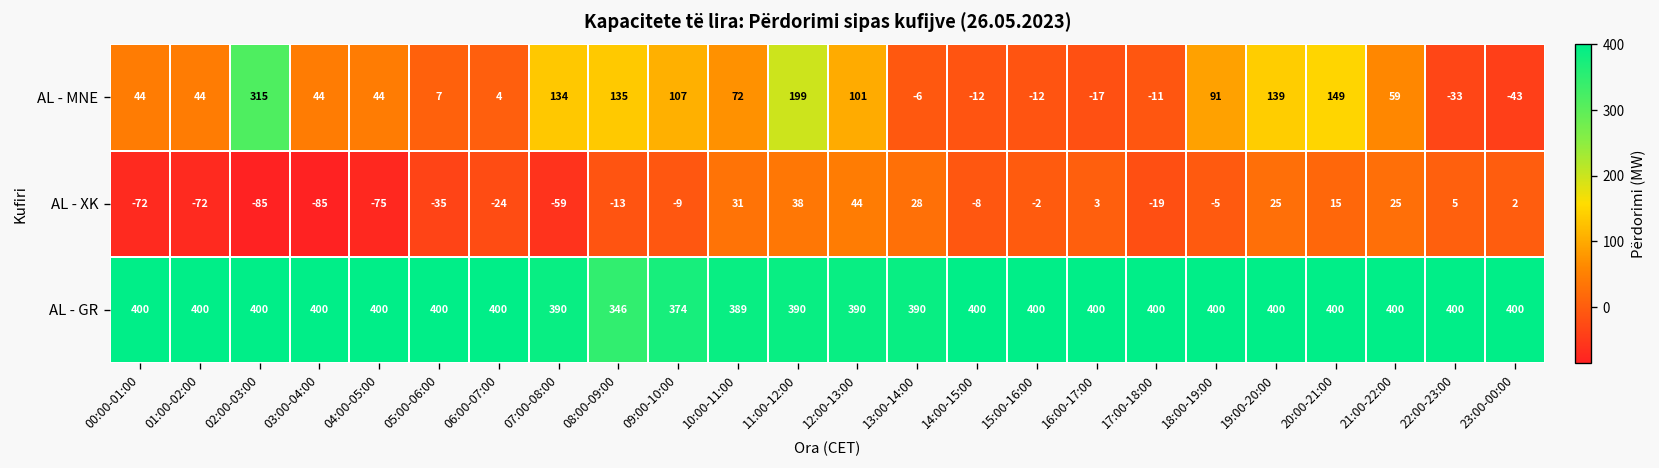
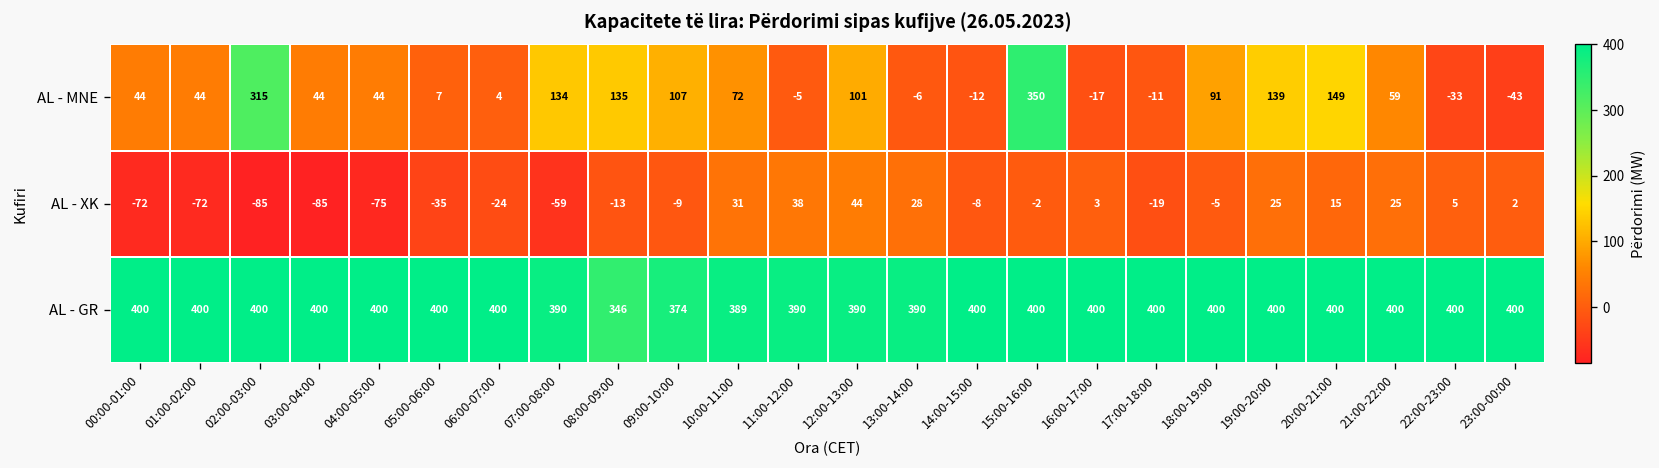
AL - MNE, 11:00-12:00: 199 -> -5
AL - MNE, 15:00-16:00: -12 -> 350
